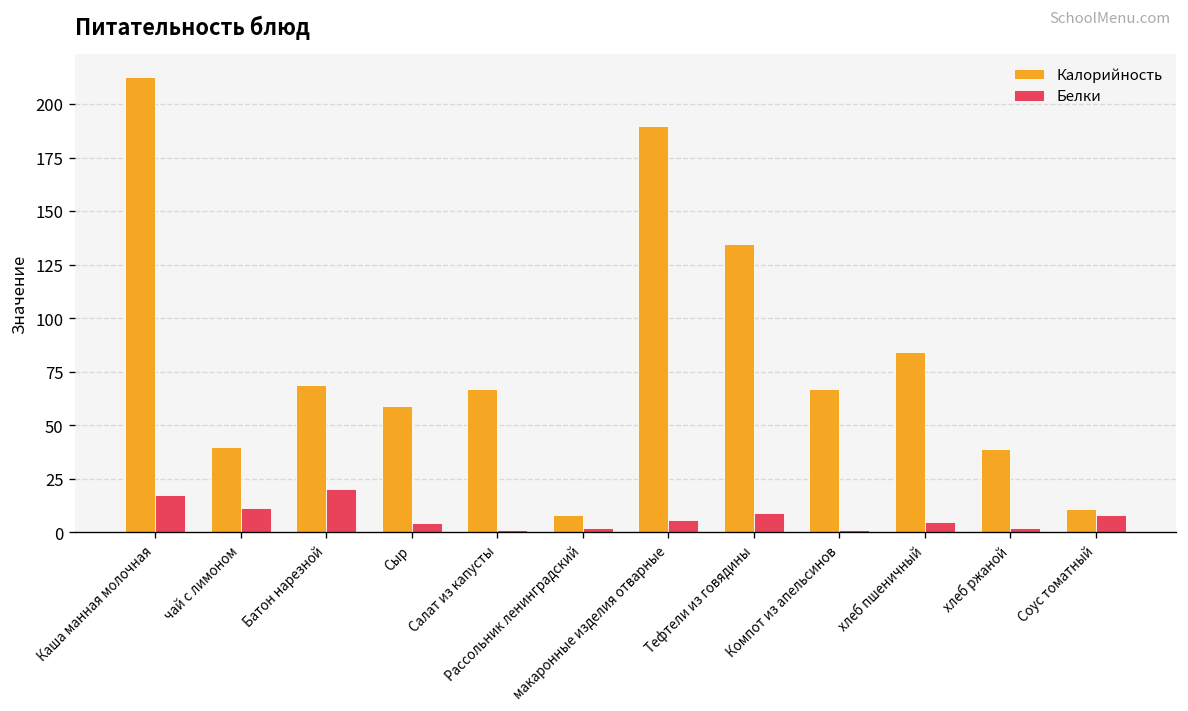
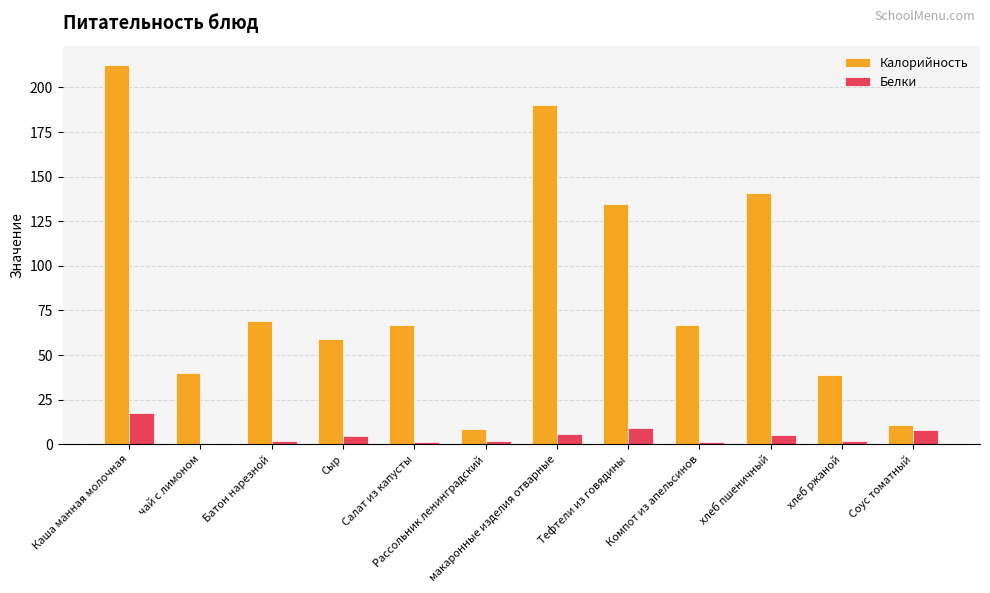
Белки, чай с лимоном: 11 -> 0
Белки, Батон нарезной: 20 -> 2
Калорийность, хлеб пшеничный: 84 -> 141
